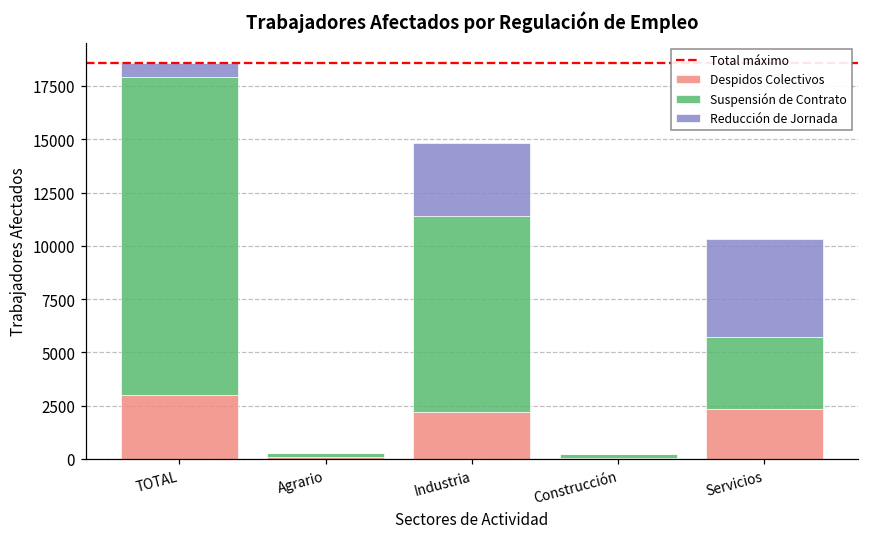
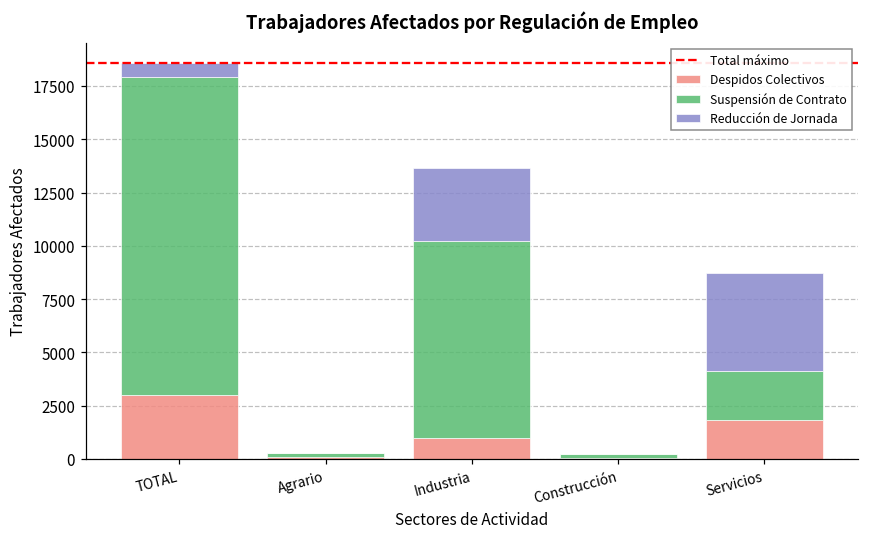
Despidos Colectivos, Industria: 2200 -> 1000
Despidos Colectivos, Servicios: 2300 -> 1800
Suspensión de Contrato, Servicios: 3400 -> 2300
